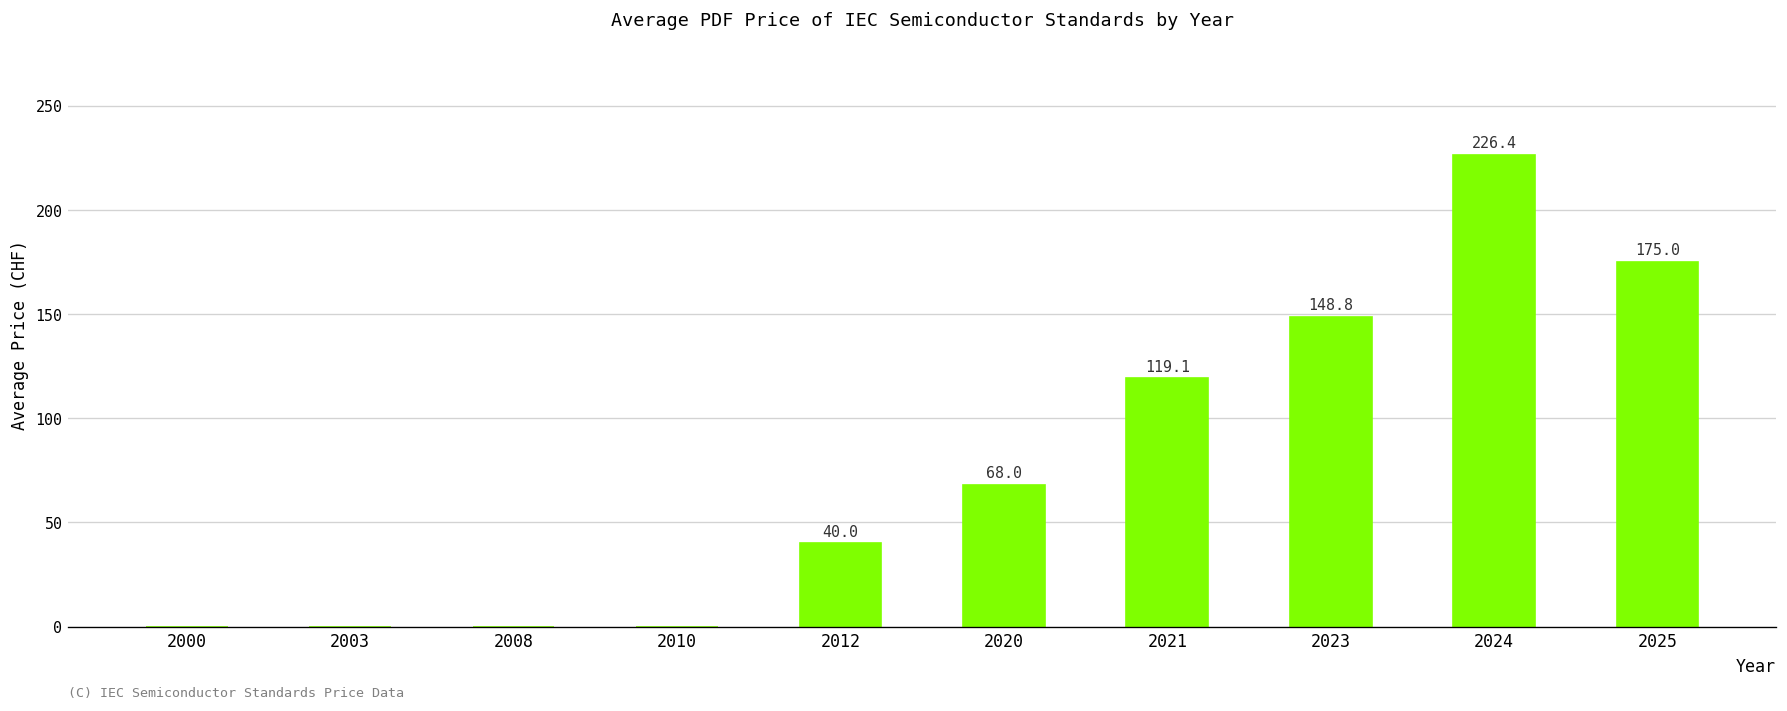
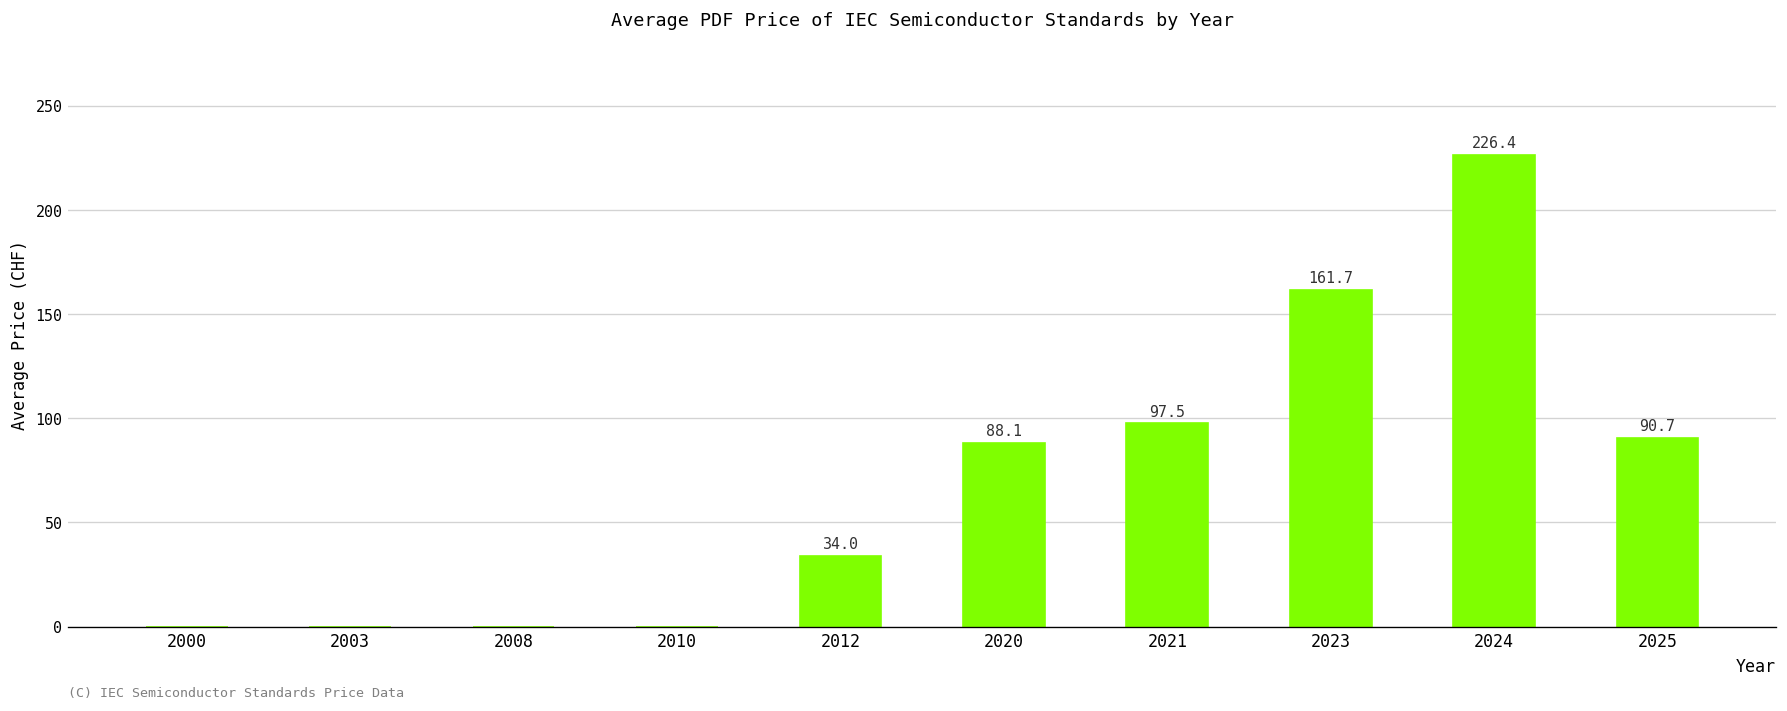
2012: 40.0 -> 34.0
2020: 68.0 -> 88.1
2021: 119.1 -> 97.5
2023: 148.8 -> 161.7
2025: 175.0 -> 90.7
